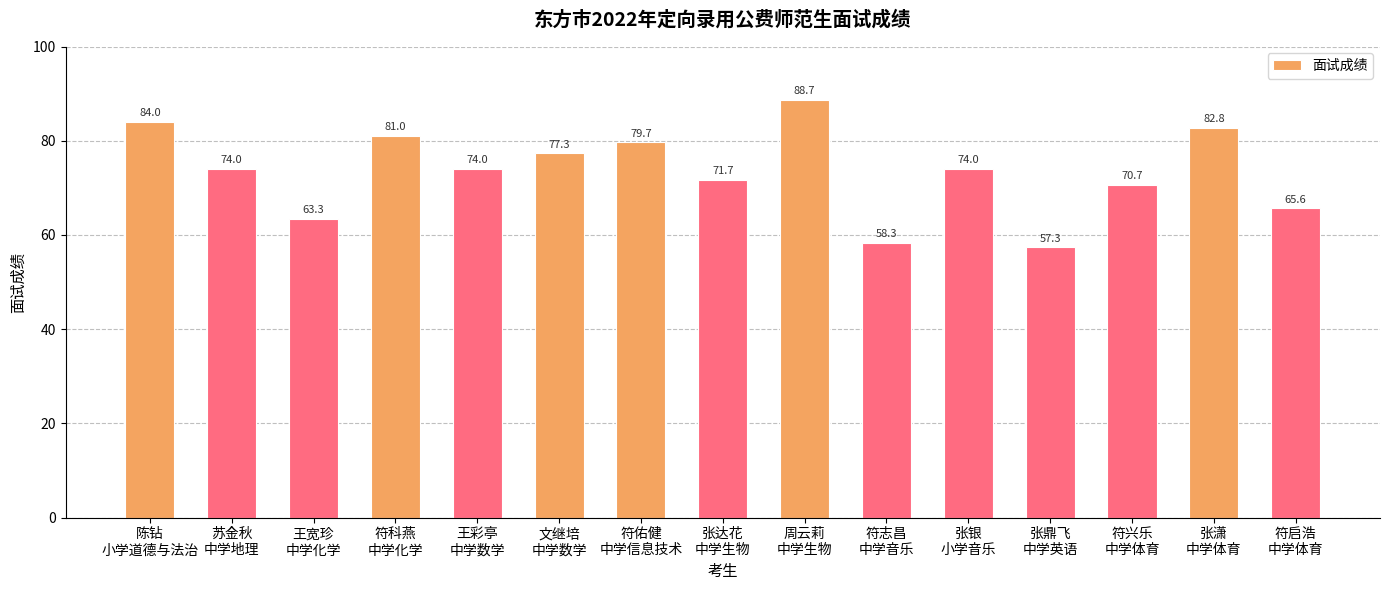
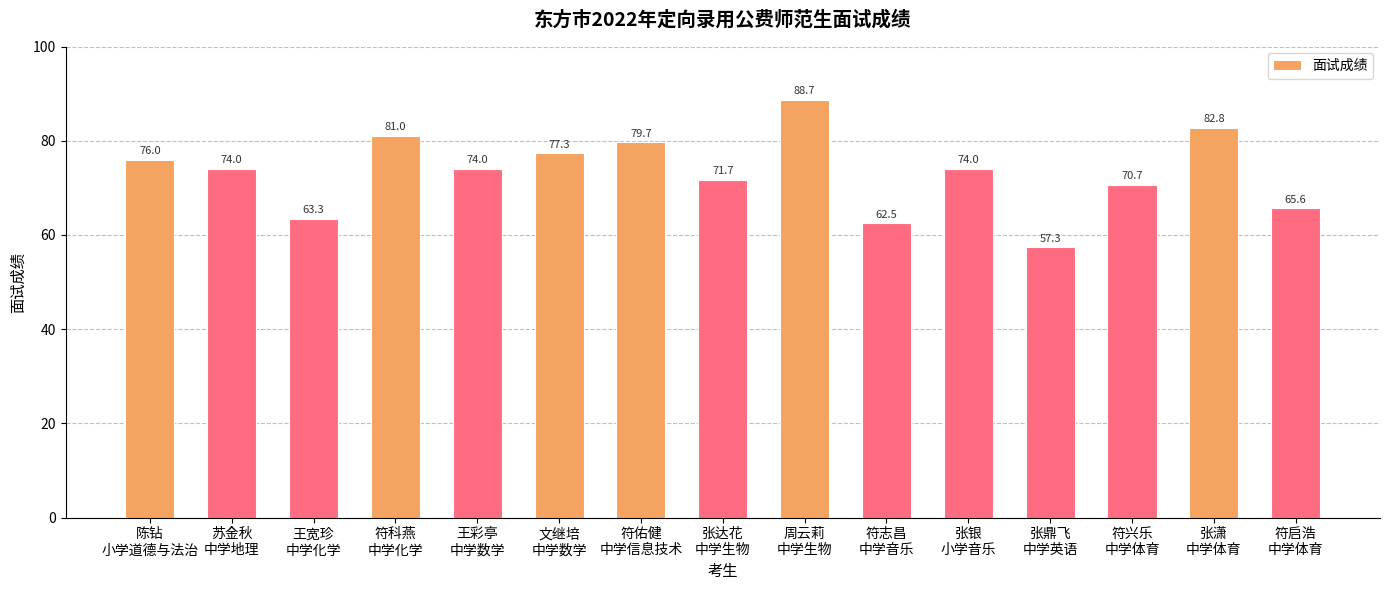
陈钻 小学道德与法治: 84.0 -> 76.0
符志昌 中学音乐: 58.3 -> 62.5
